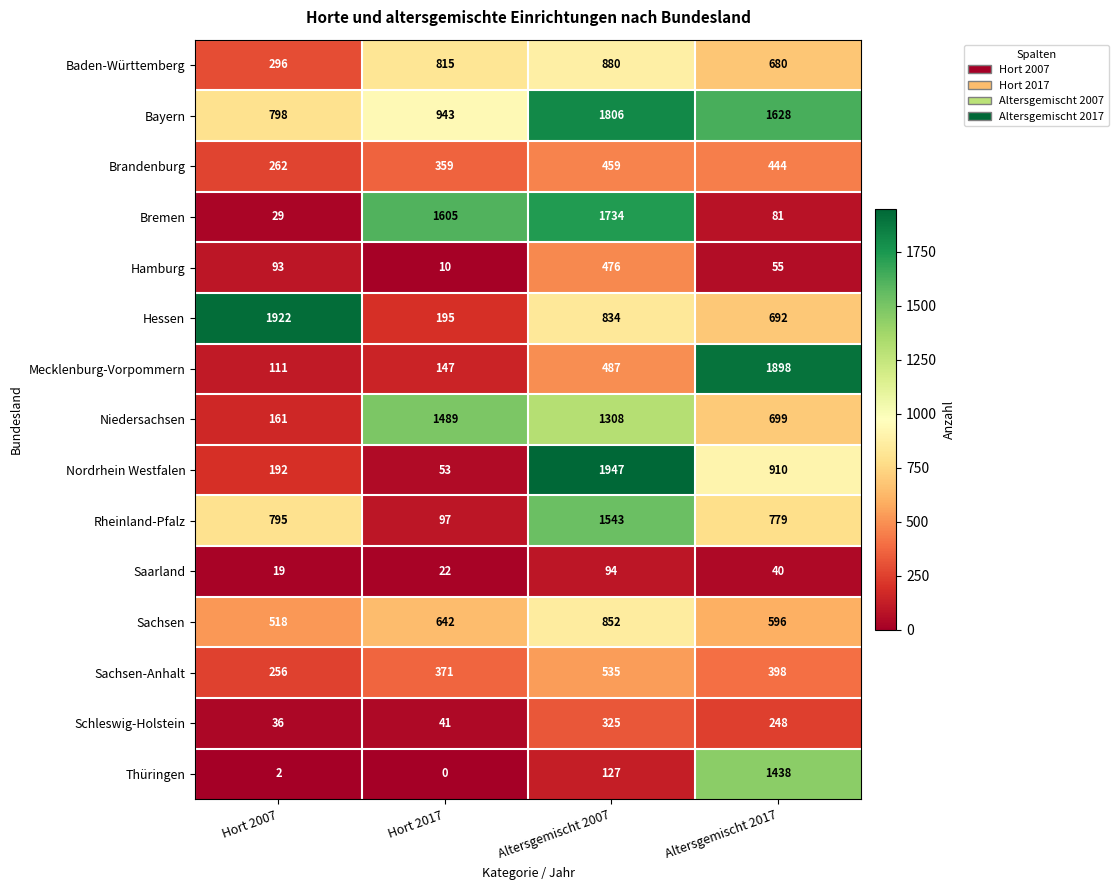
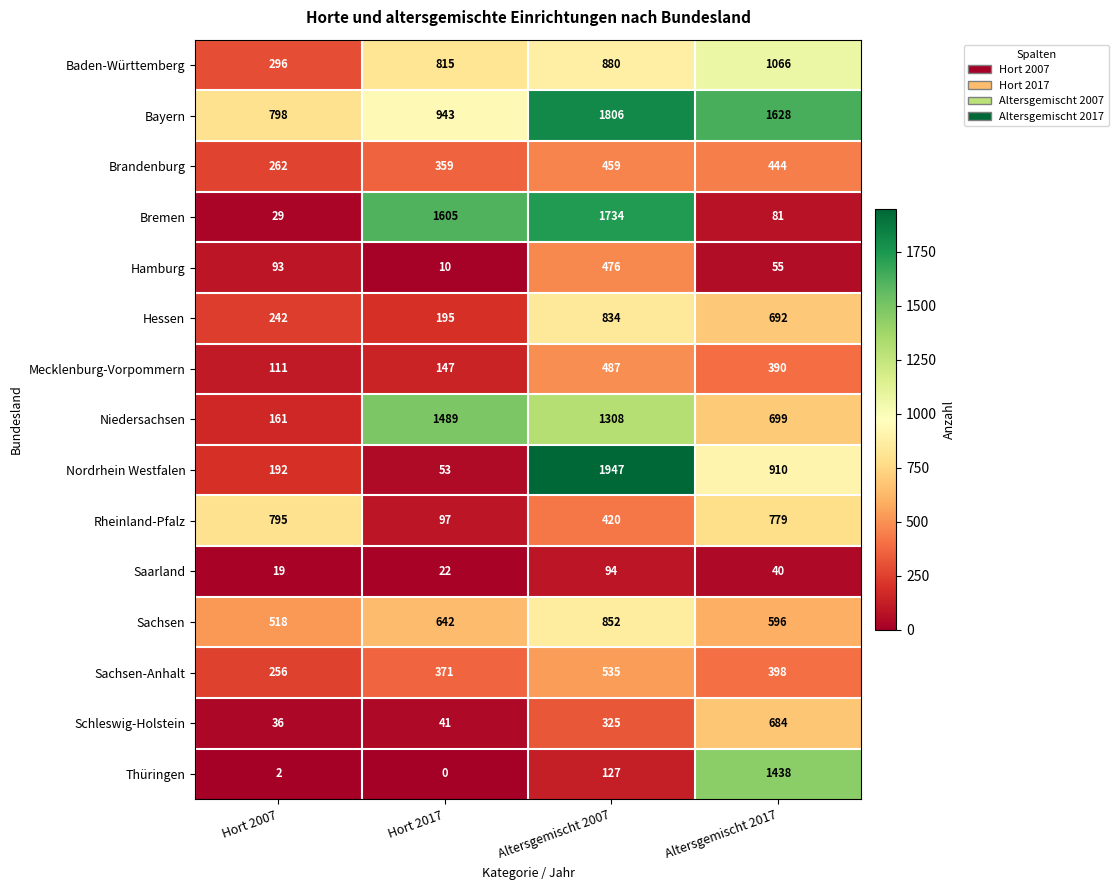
Baden-Württemberg, Altersgemischt 2017: 680 -> 1066
Hessen, Hort 2007: 1922 -> 242
Mecklenburg-Vorpommern, Altersgemischt 2017: 1898 -> 390
Rheinland-Pfalz, Altersgemischt 2007: 1543 -> 420
Schleswig-Holstein, Altersgemischt 2017: 248 -> 684
